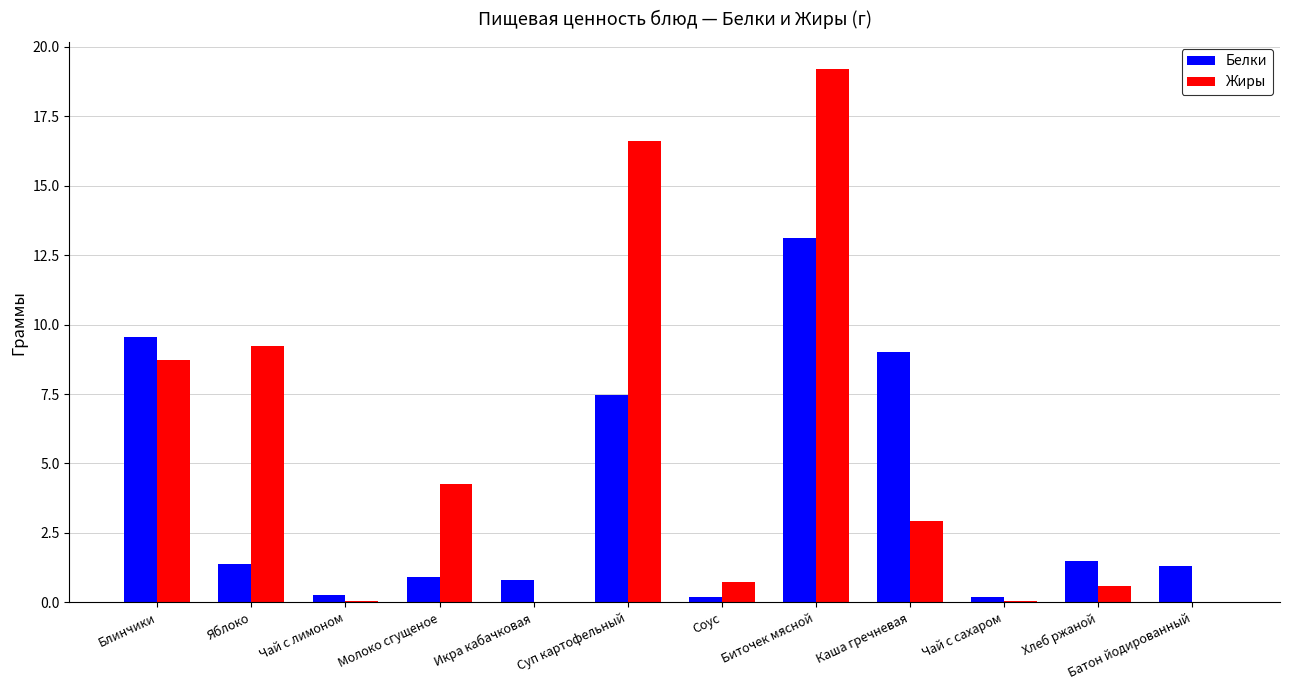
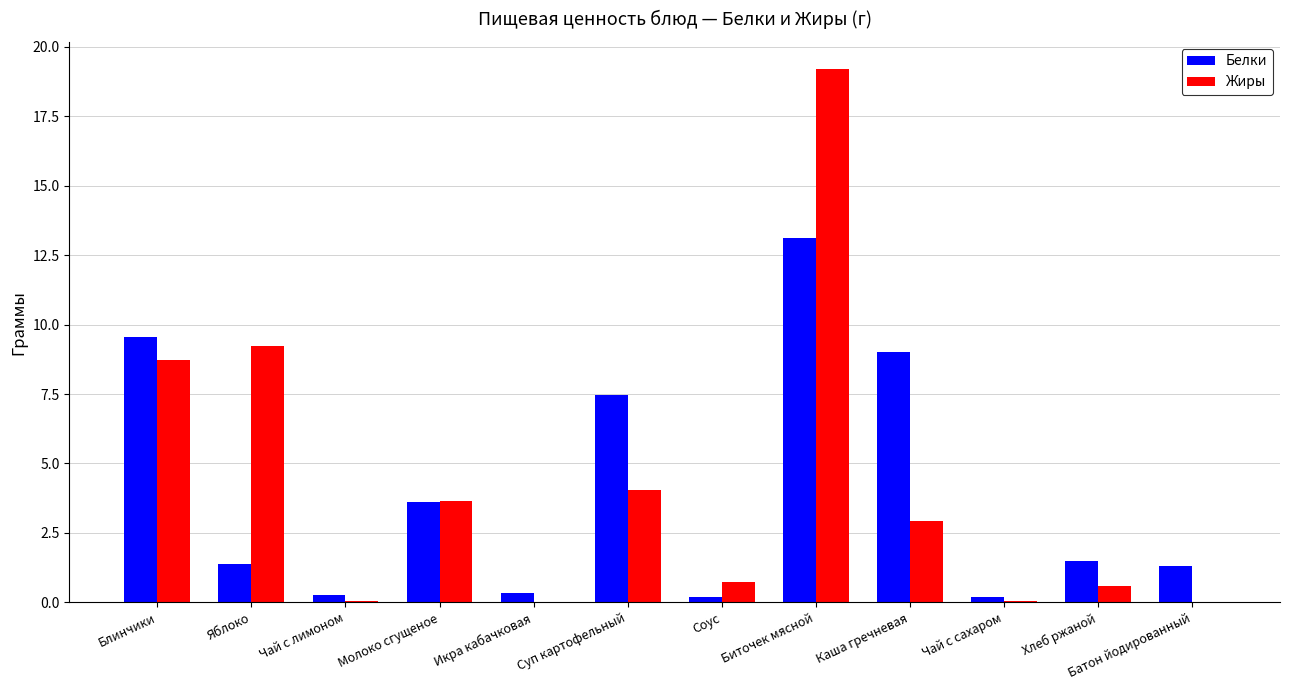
Белки, Молоко сгущеное: 0.9 -> 3.6
Жиры, Молоко сгущеное: 4.3 -> 3.6
Белки, Икра кабачковая: 0.8 -> 0.4
Жиры, Суп картофельный: 16.6 -> 4.1
